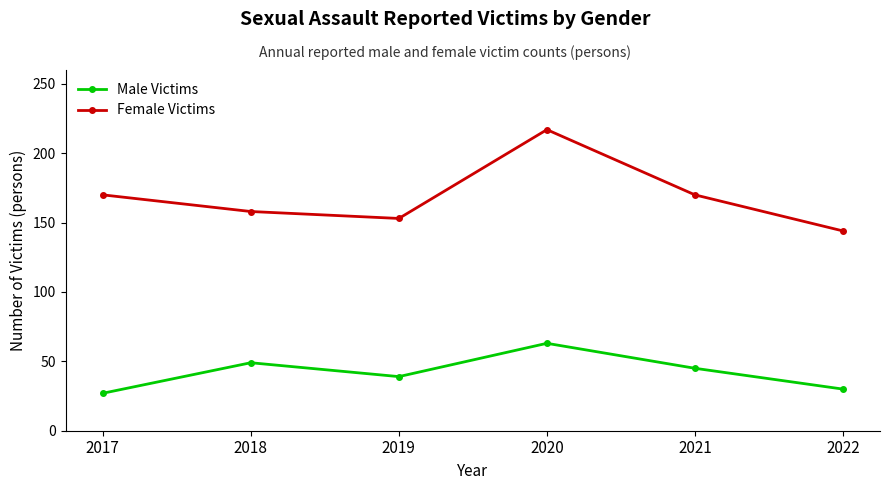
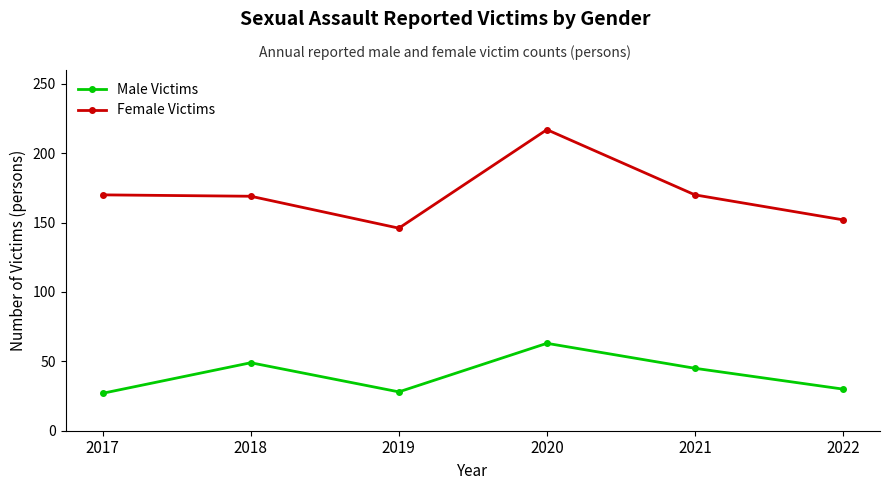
Female Victims, 2018: 158 -> 169
Male Victims, 2019: 39 -> 28
Female Victims, 2019: 153 -> 146
Female Victims, 2022: 144 -> 152
